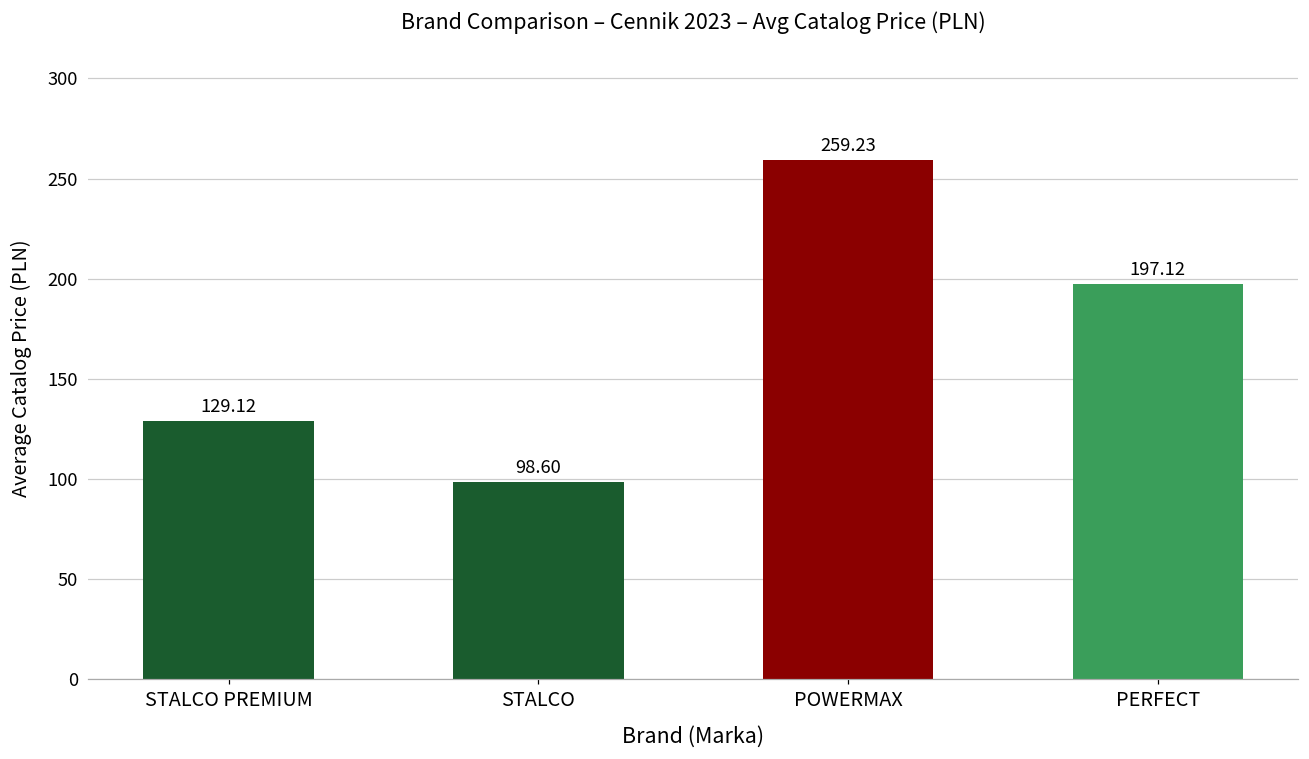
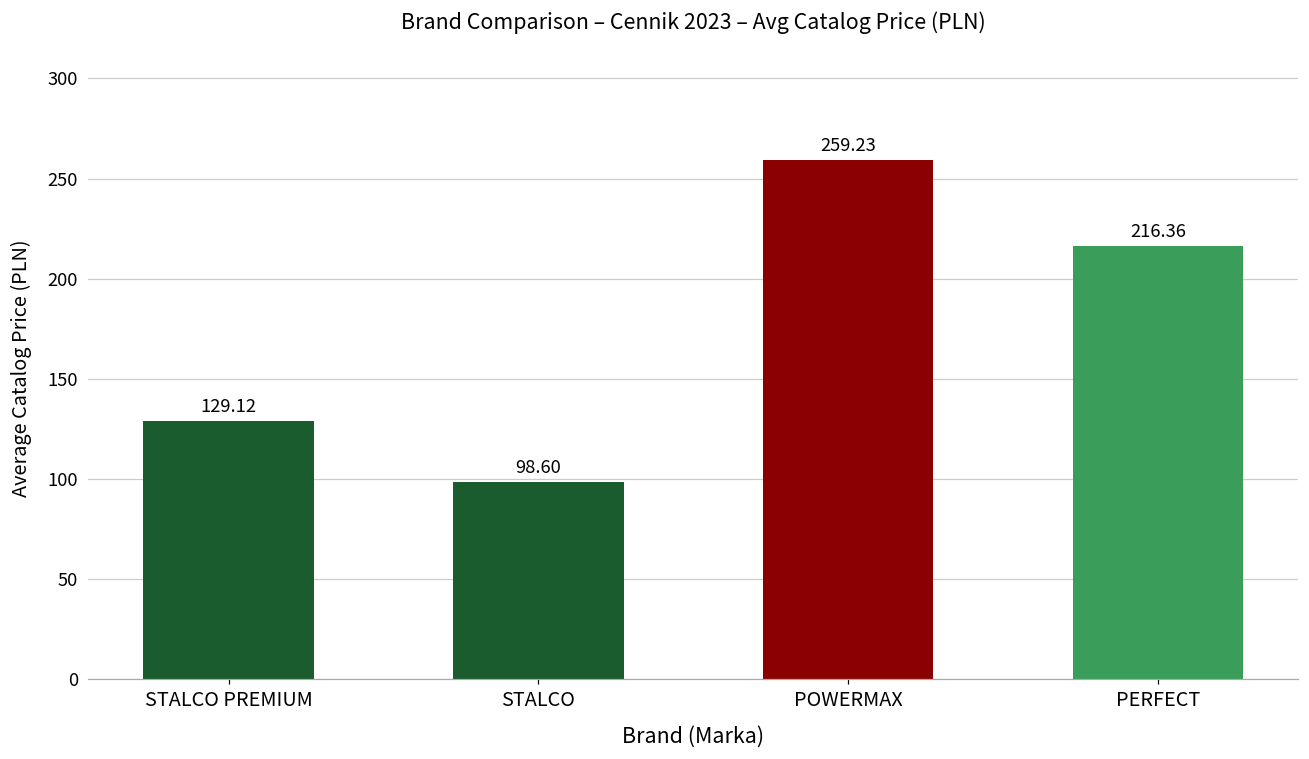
PERFECT: 197.12 -> 216.36
